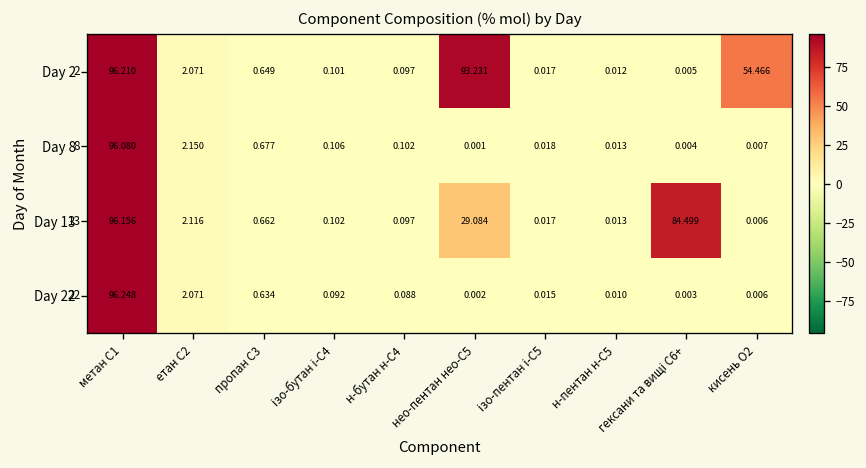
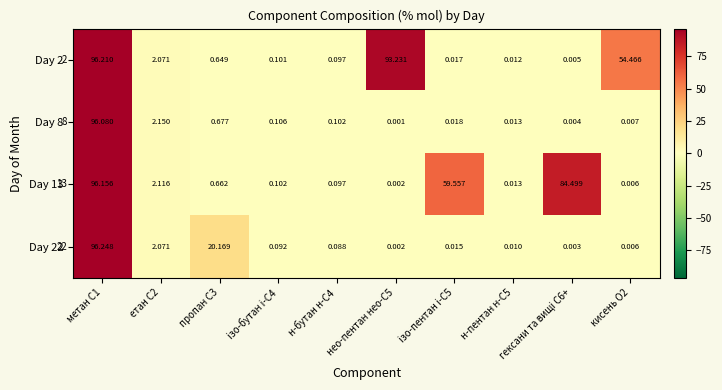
Day 13, нео-пентан нео-С5: 29.084 -> 0.002
Day 13, ізо-пентан і-С5: 0.017 -> 59.557
Day 22, пропан С3: 0.634 -> 20.169
